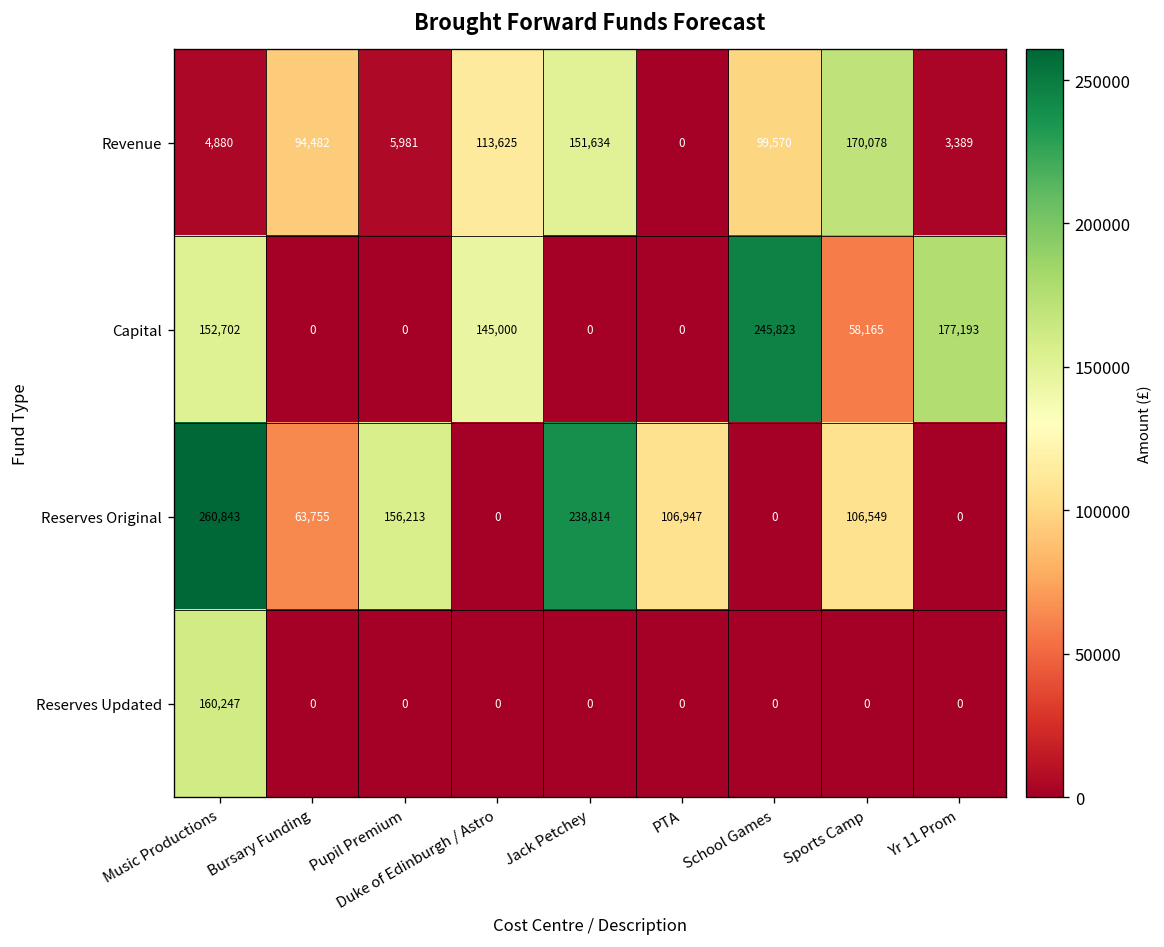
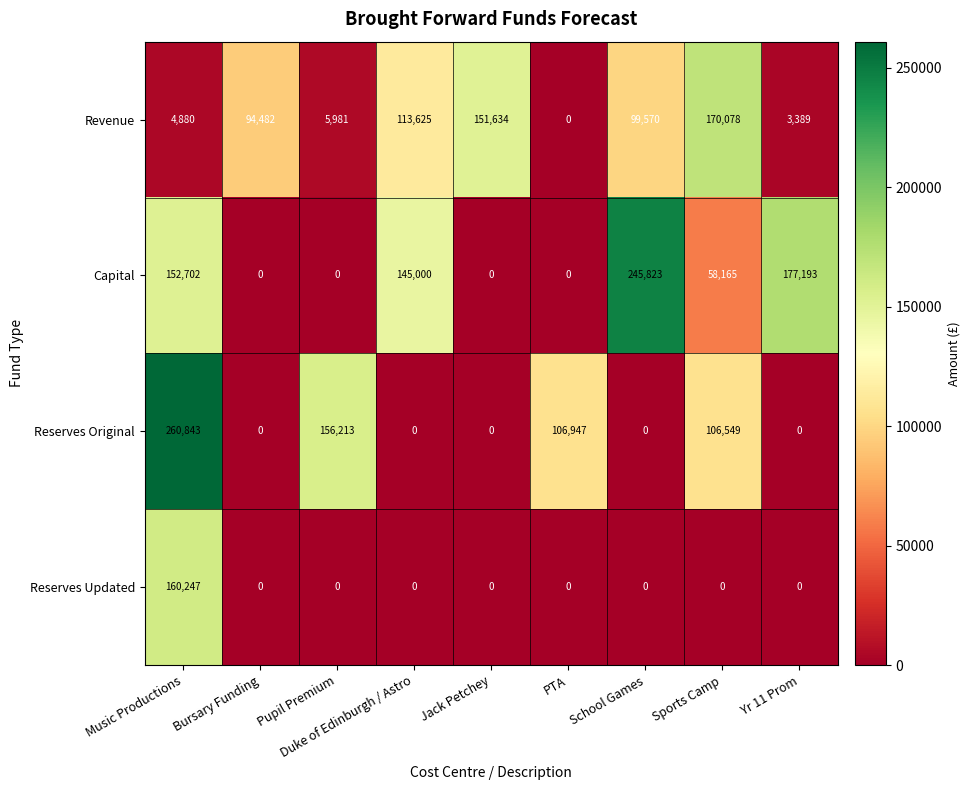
Reserves Original, Bursary Funding: 63,755 -> 0
Reserves Original, Jack Petchey: 238,814 -> 0
